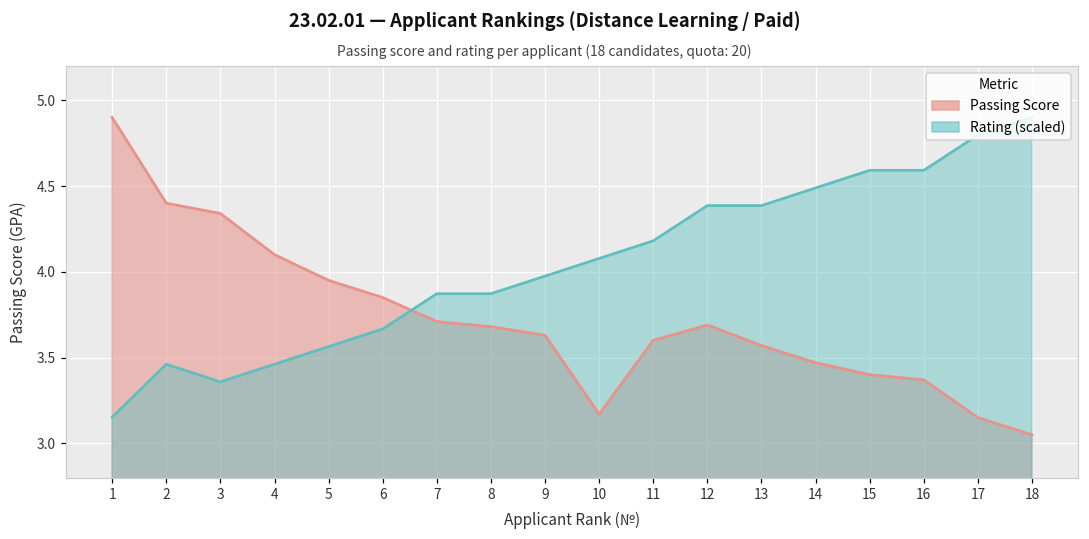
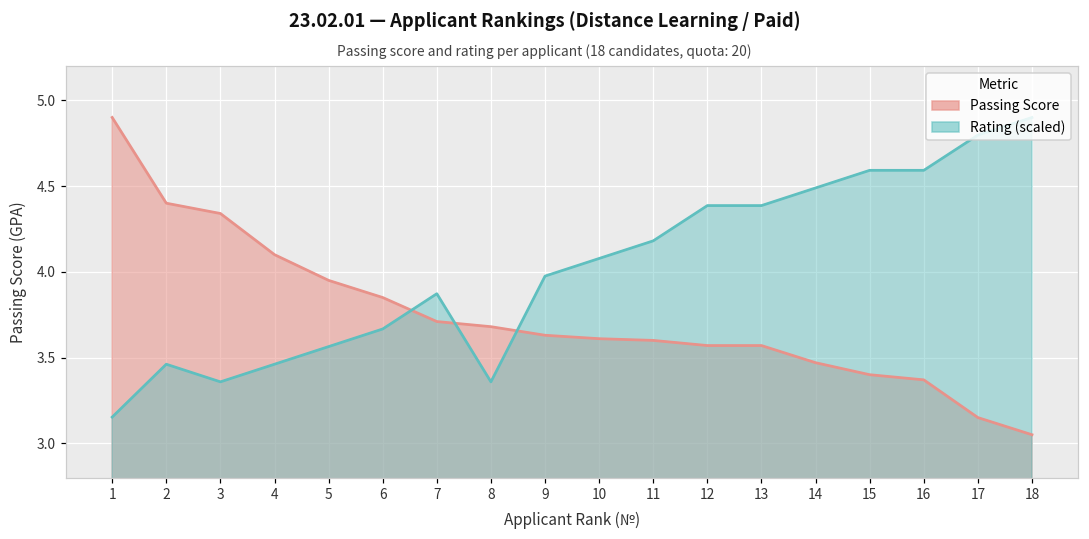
Rating (scaled), 8: 3.87 -> 3.36
Passing Score, 10: 3.17 -> 3.61
Passing Score, 12: 3.69 -> 3.57
